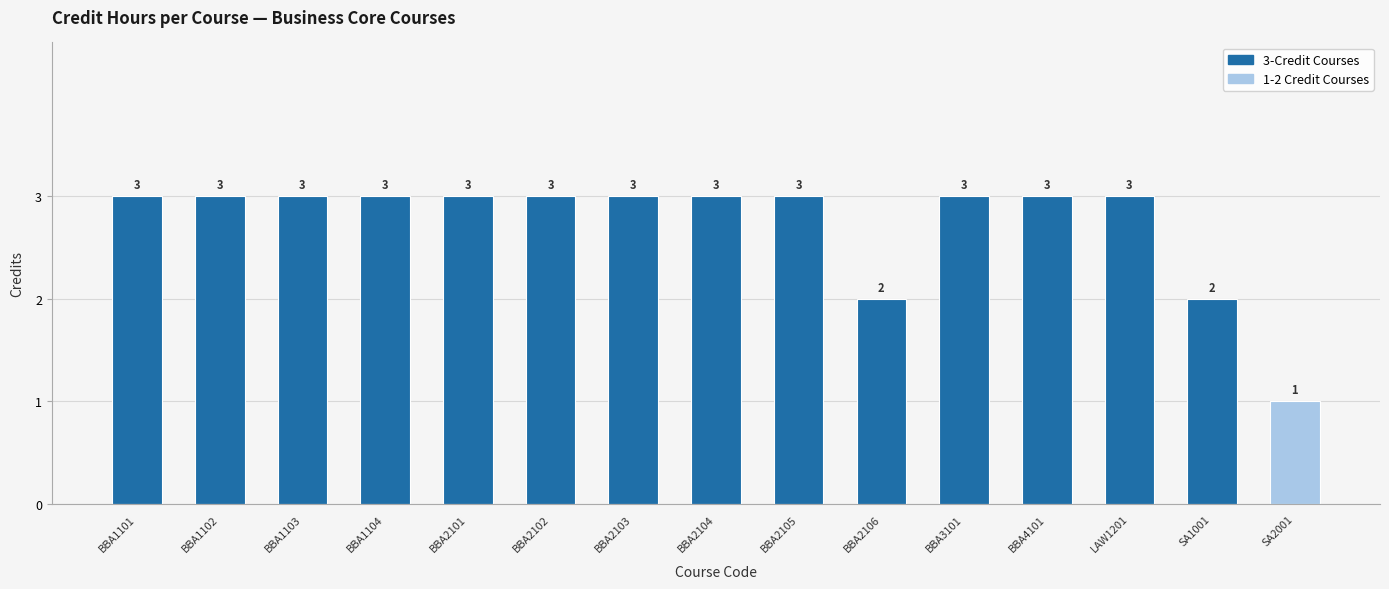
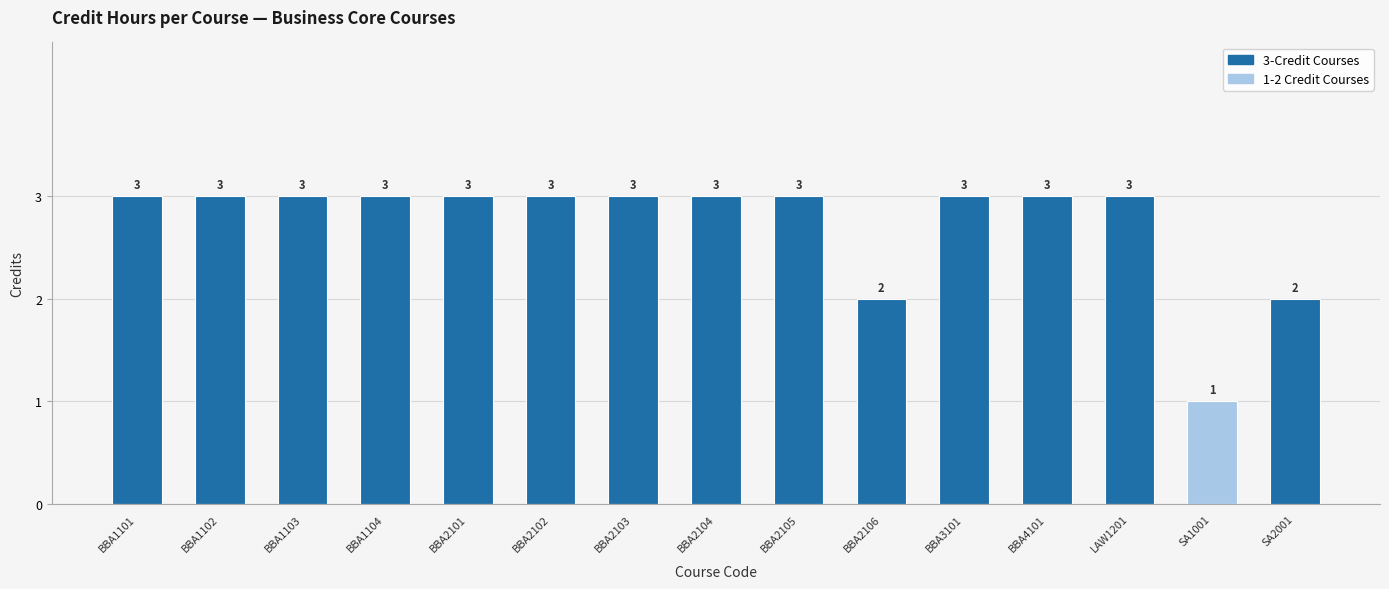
SA1001: 2 -> 1
SA2001: 1 -> 2
